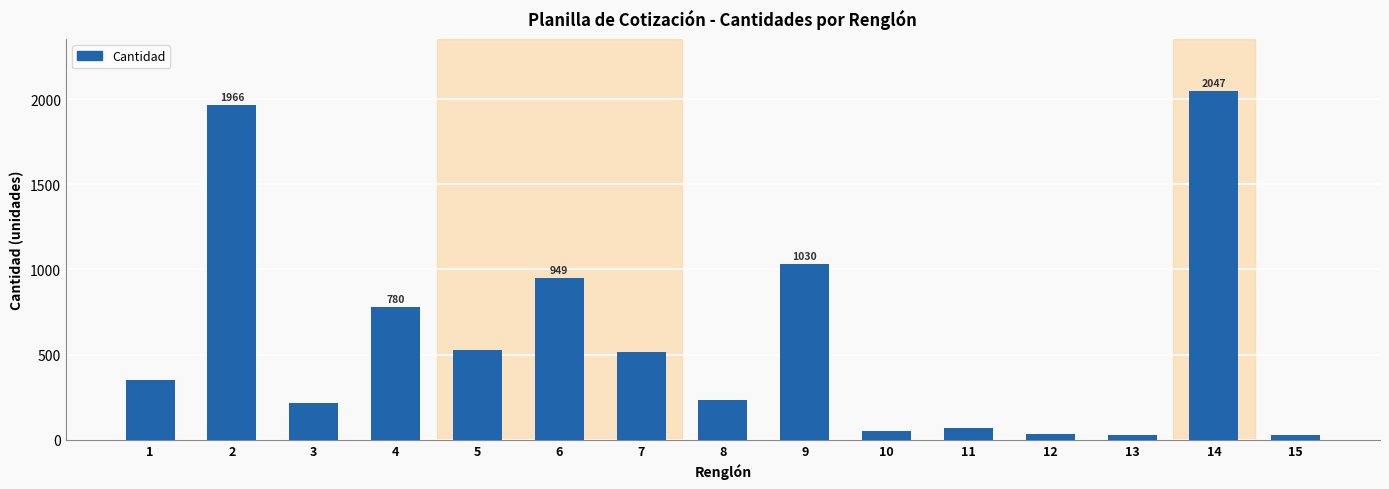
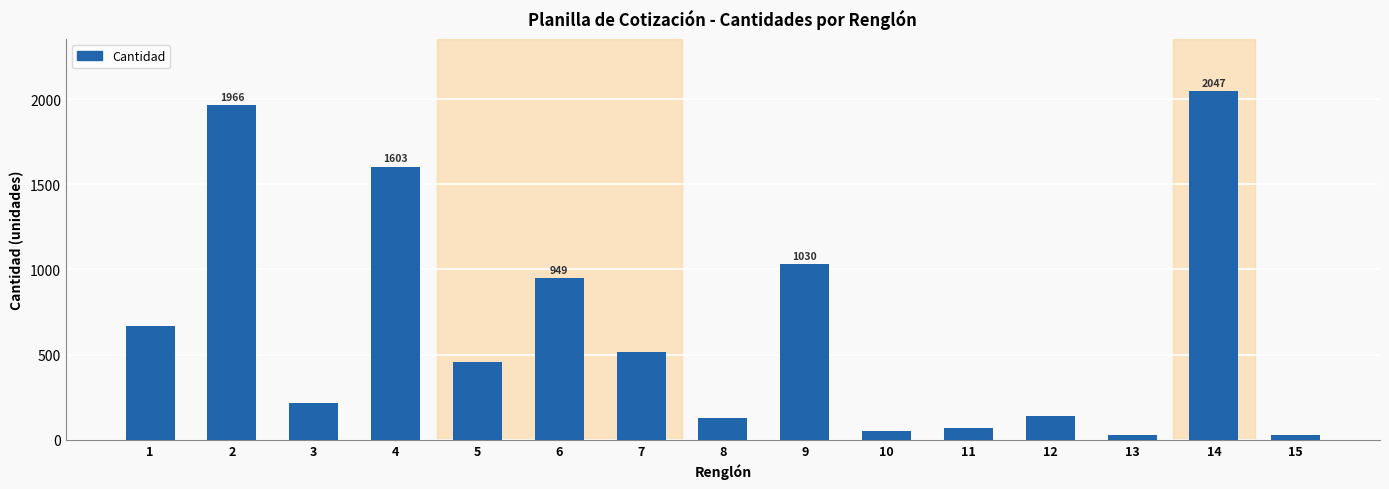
1: 350 -> 670
4: 780 -> 1603
5: 530 -> 460
8: 230 -> 130
12: 30 -> 140
